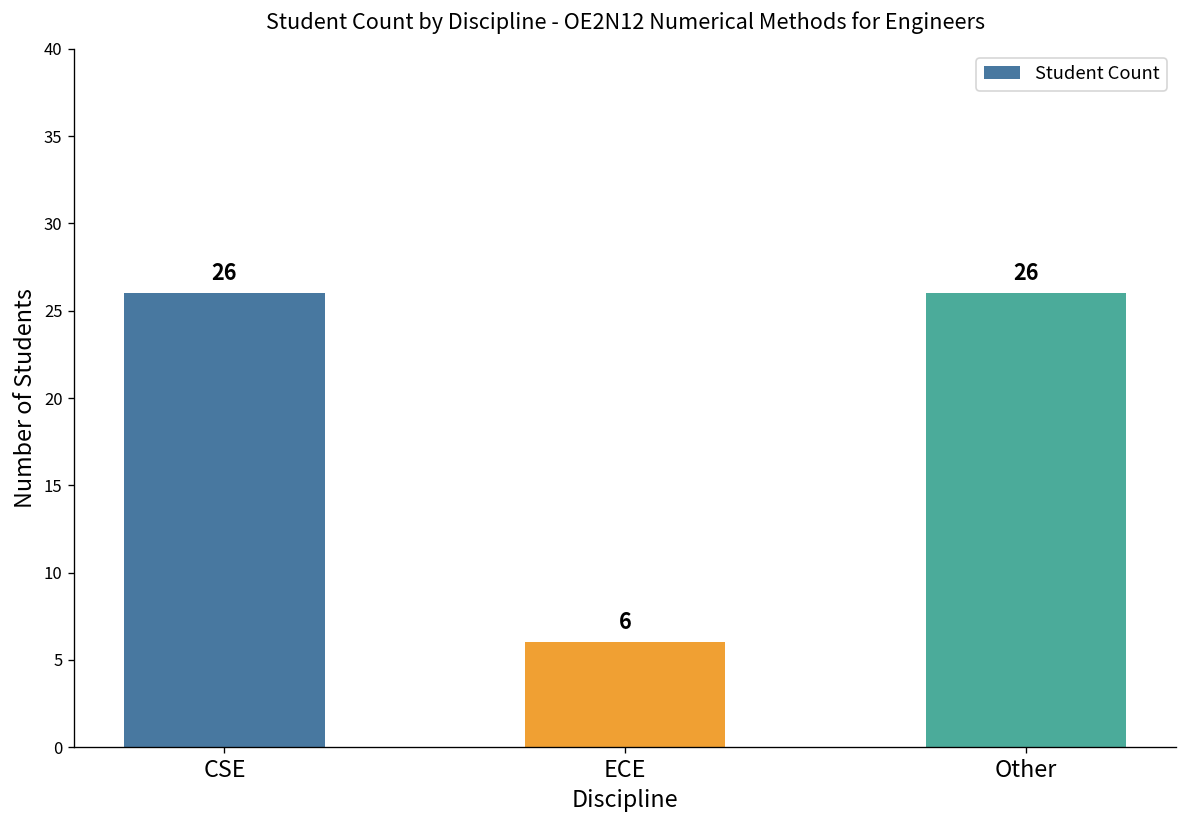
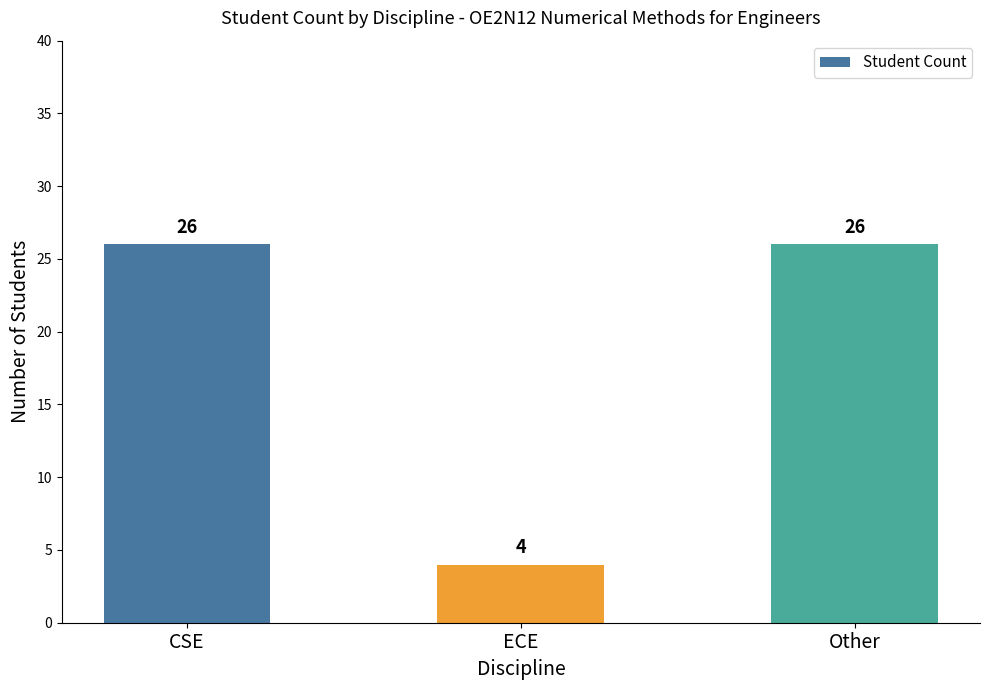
ECE: 6 -> 4
